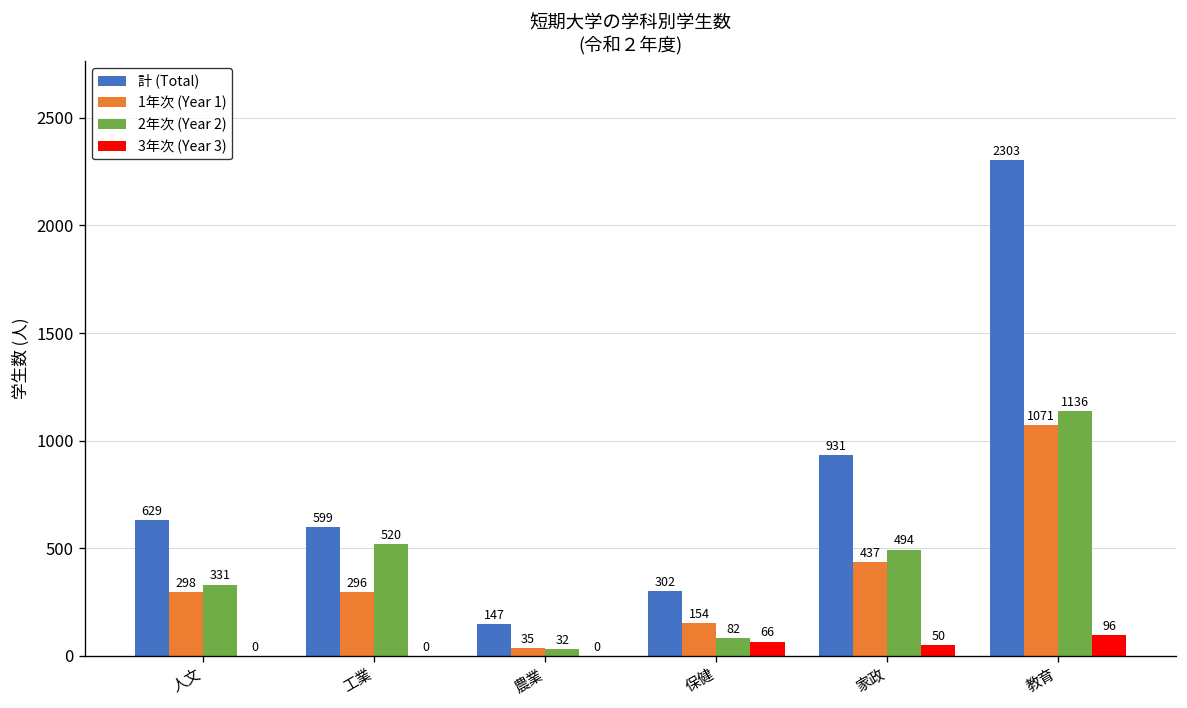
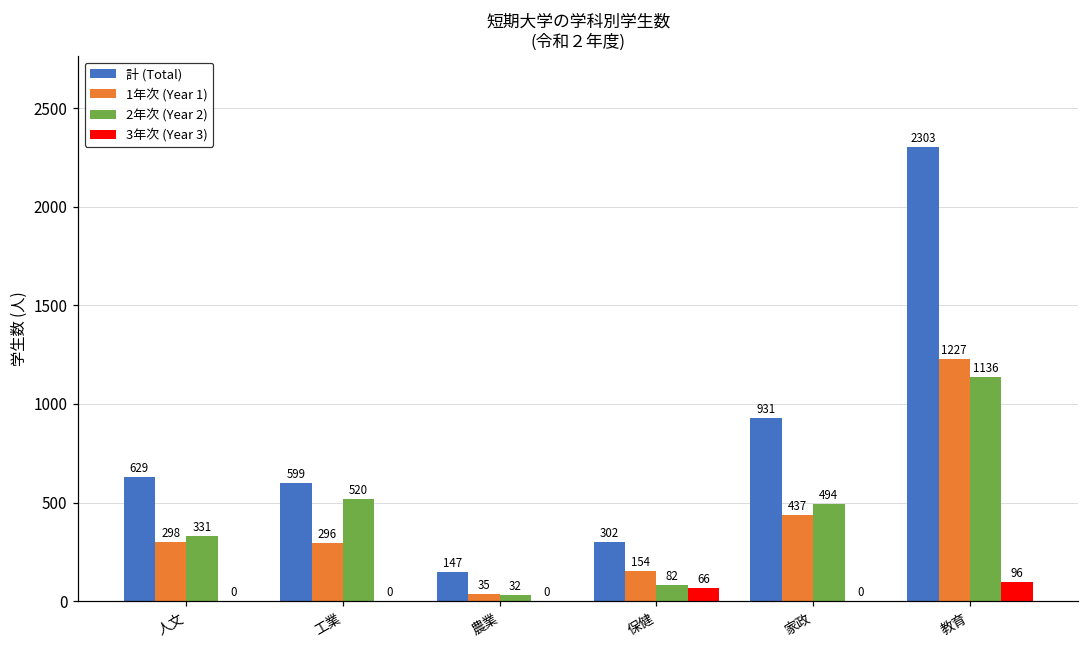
3年次 (Year 3), 家政: 50 -> 0
1年次 (Year 1), 教育: 1071 -> 1227
